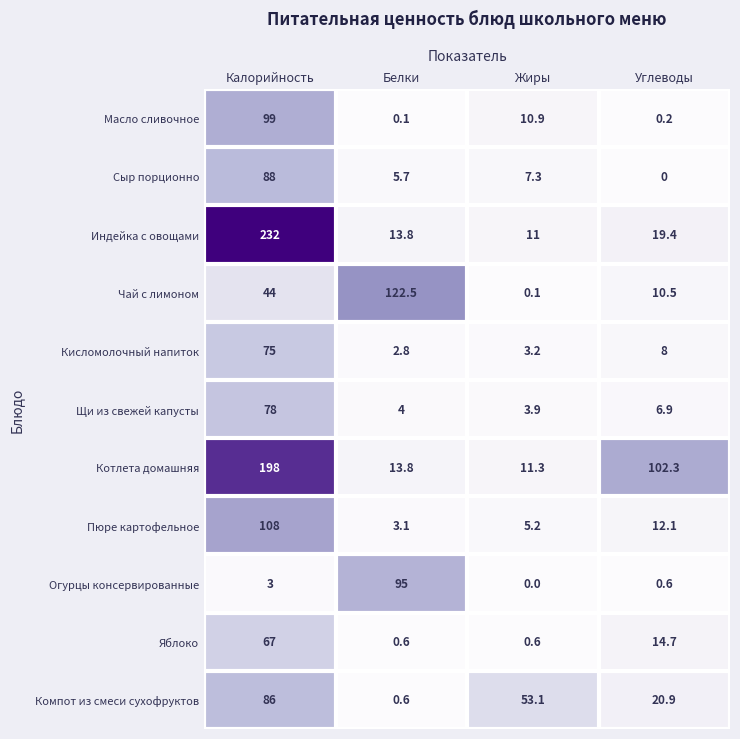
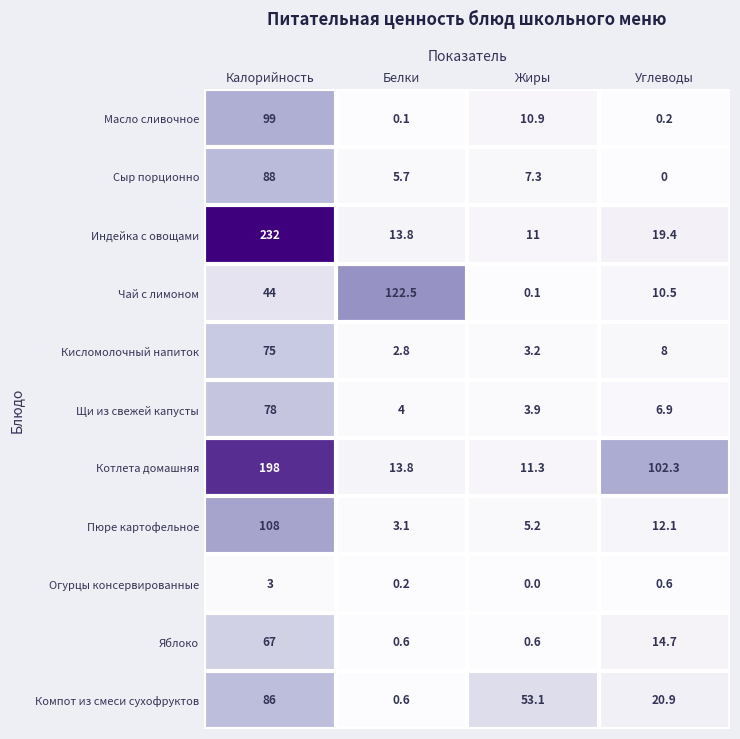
Огурцы консервированные, Белки: 95 -> 0.2
